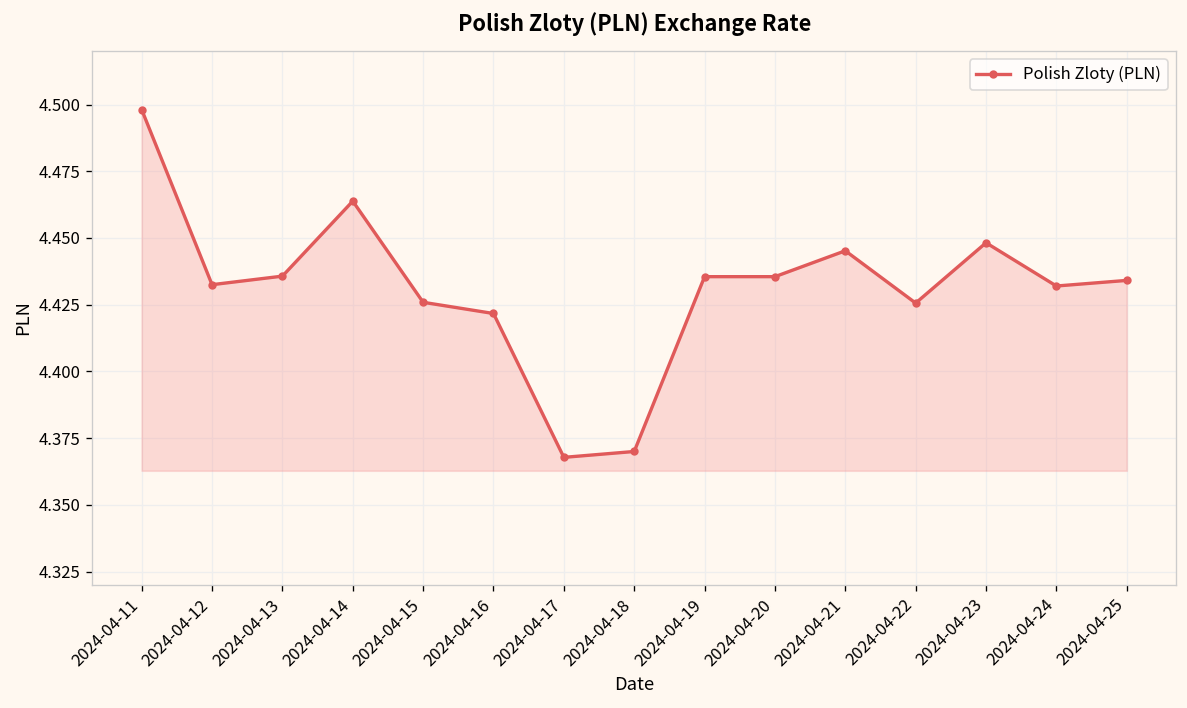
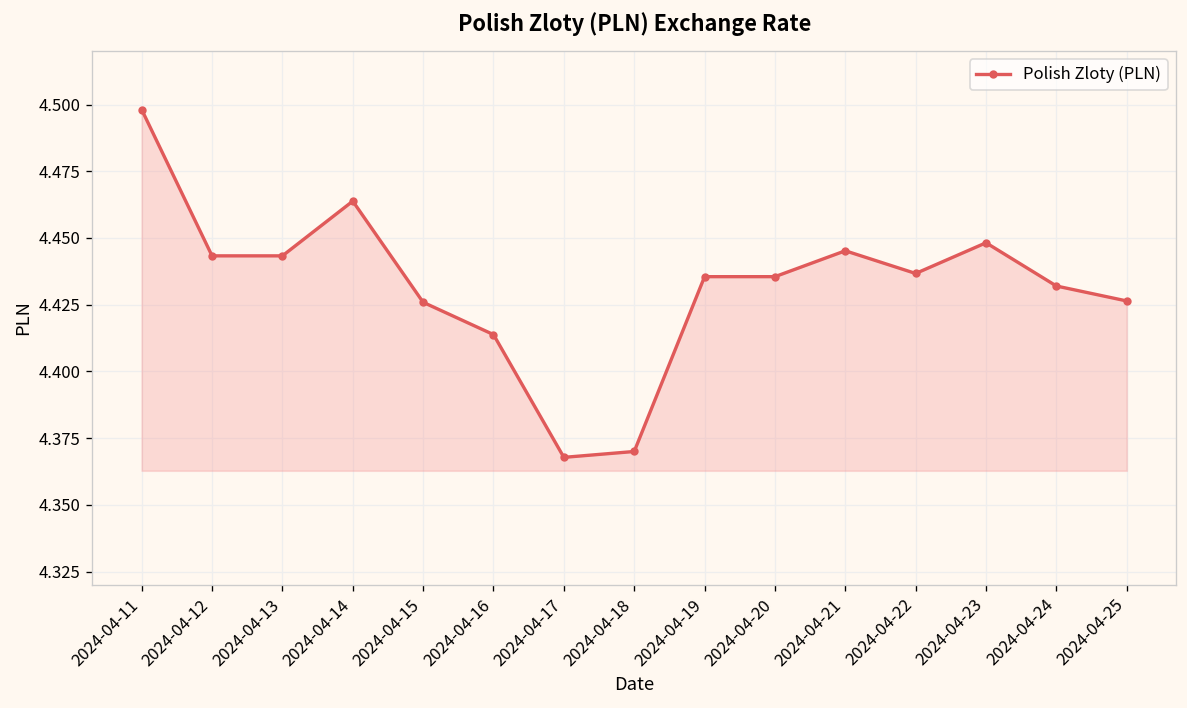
2024-04-12: 4.433 -> 4.443
2024-04-13: 4.436 -> 4.443
2024-04-16: 4.422 -> 4.414
2024-04-22: 4.426 -> 4.437
2024-04-25: 4.434 -> 4.426
